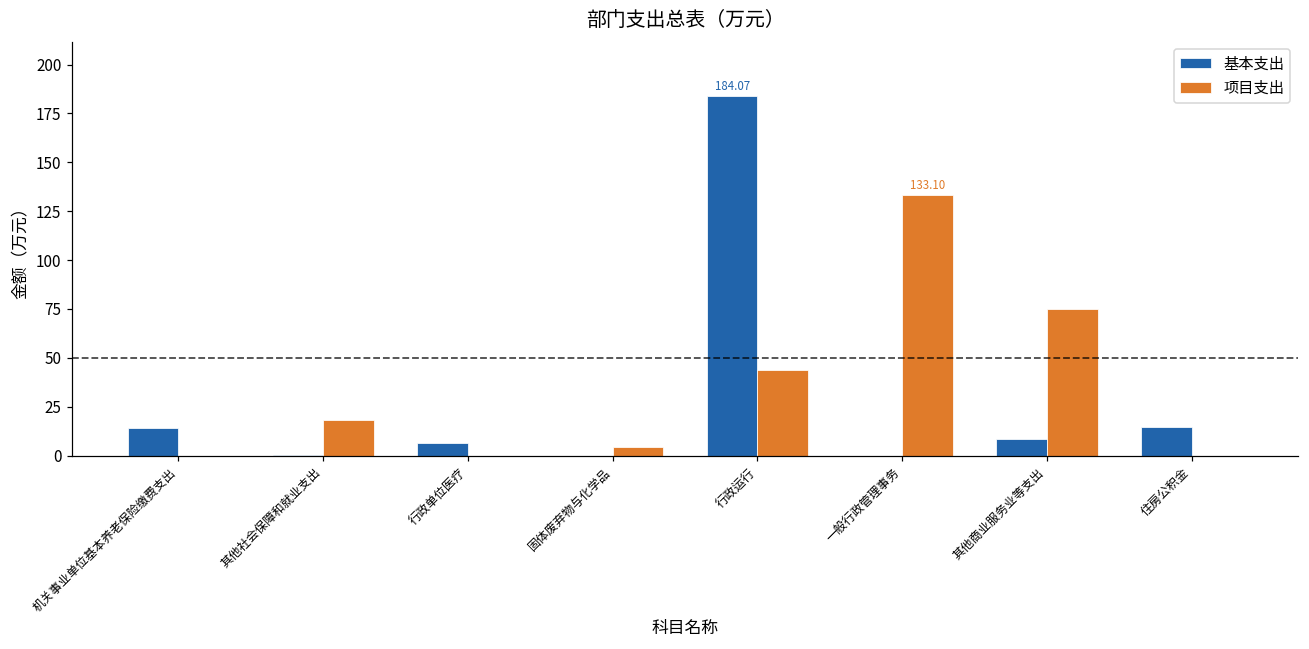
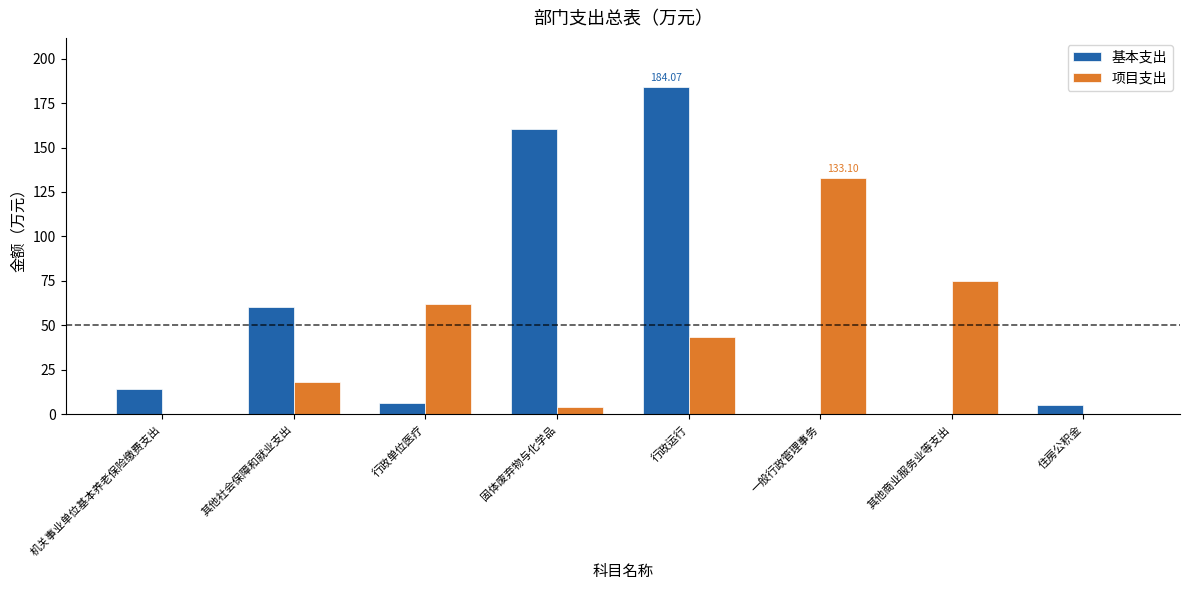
基本支出, 其他社会保障和就业支出: 0 -> 60
项目支出, 行政单位医疗: 0 -> 62
基本支出, 固体废弃物与化学品: 0 -> 161
基本支出, 其他商业服务业等支出: 9 -> 0
基本支出, 住房公积金: 15 -> 5
